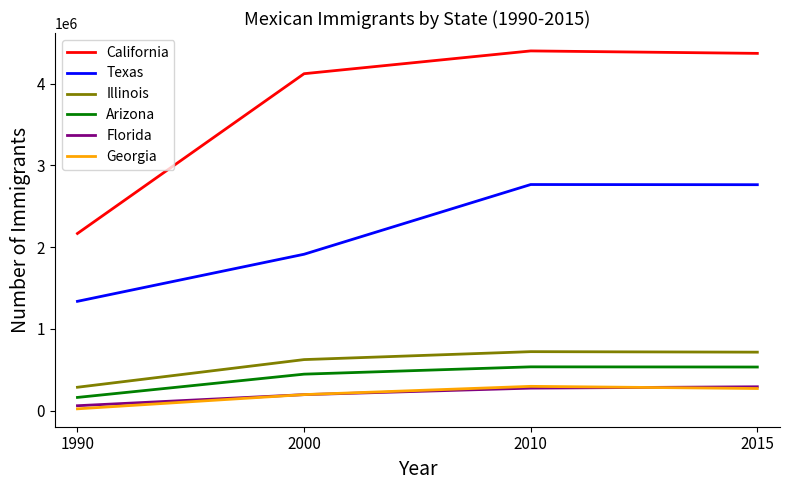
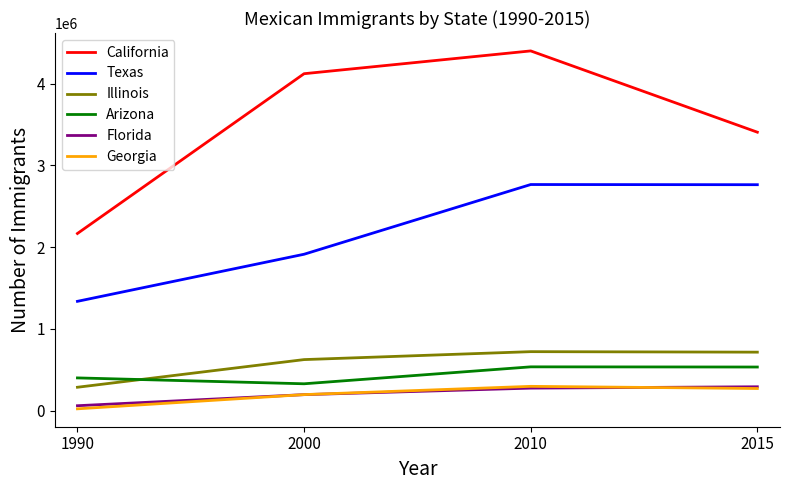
Arizona, 1990: 200000 -> 400000
Arizona, 2000: 400000 -> 300000
California, 2015: 4400000 -> 3400000
